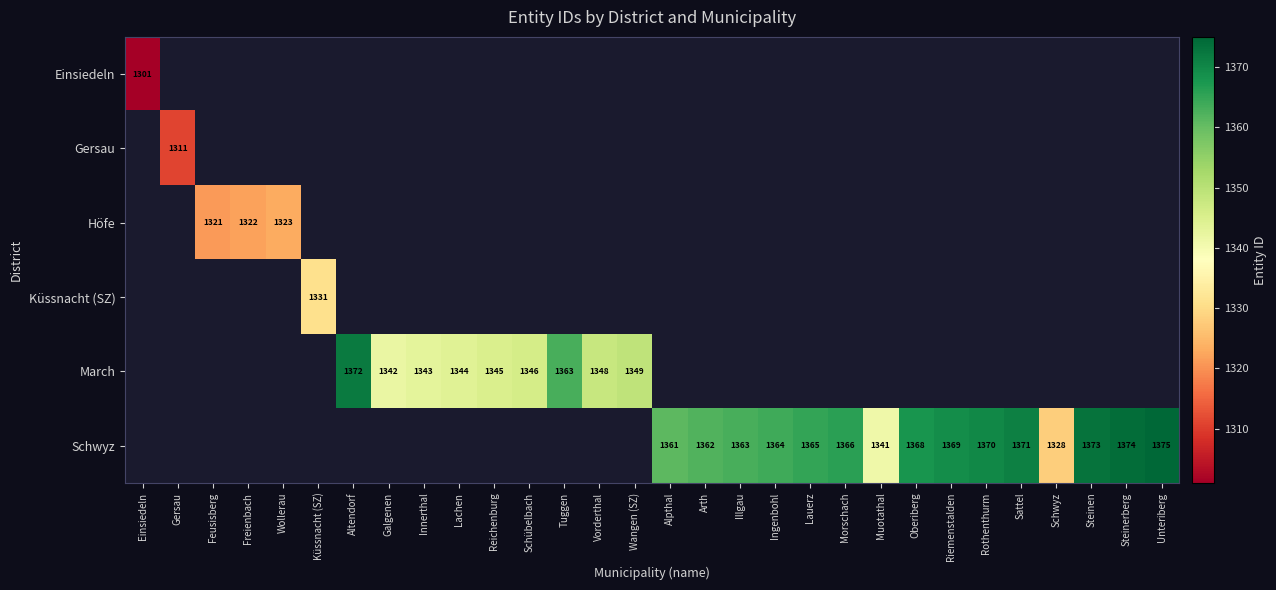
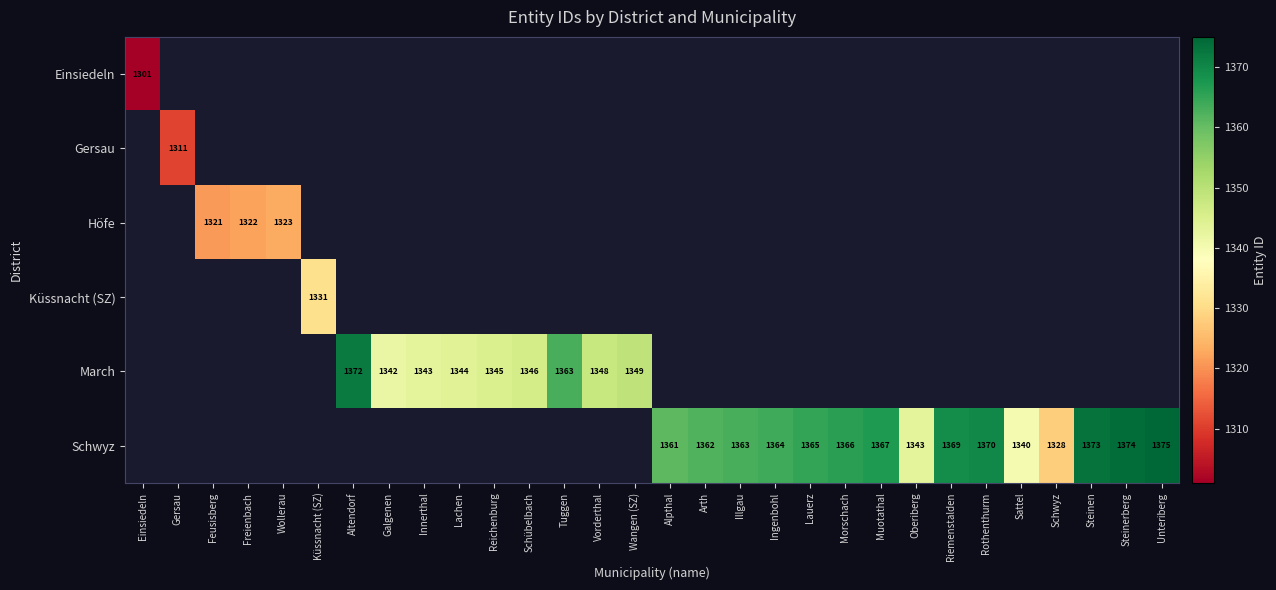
Schwyz, Muotathal: 1341 -> 1367
Schwyz, Oberiberg: 1368 -> 1343
Schwyz, Sattel: 1371 -> 1340
